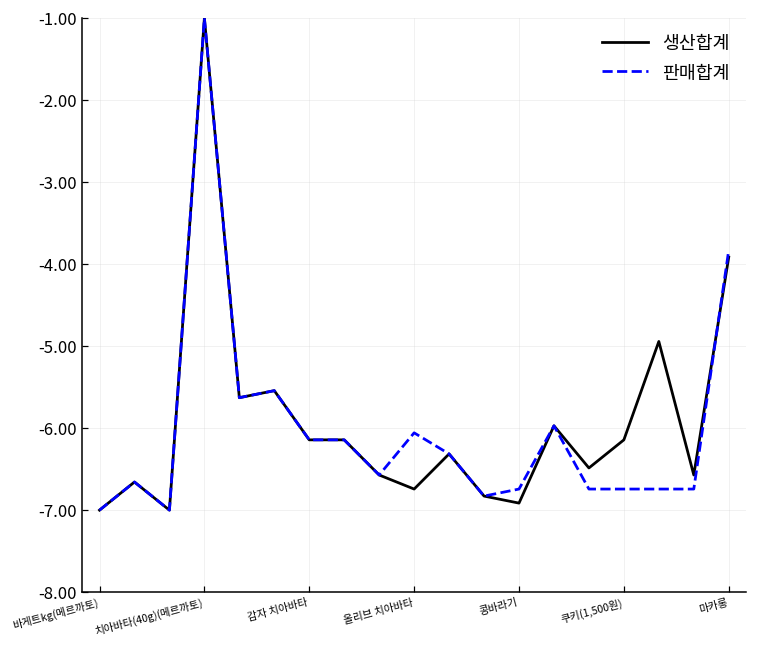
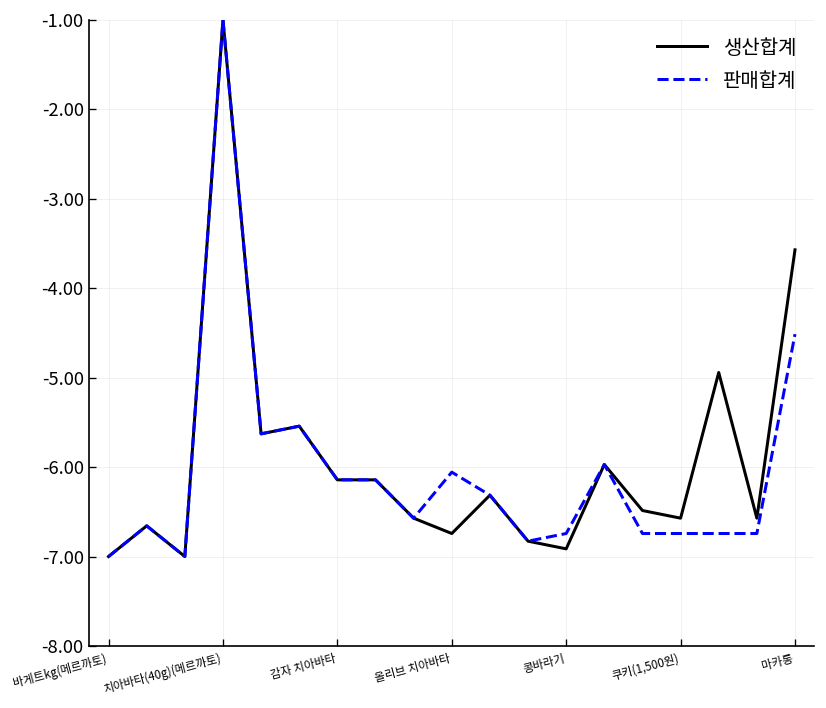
생산합계, 쿠키(1,500원): -6.1 -> -6.6
생산합계, 마카롱: -3.9 -> -3.6
판매합계, 마카롱: -3.8 -> -4.5
